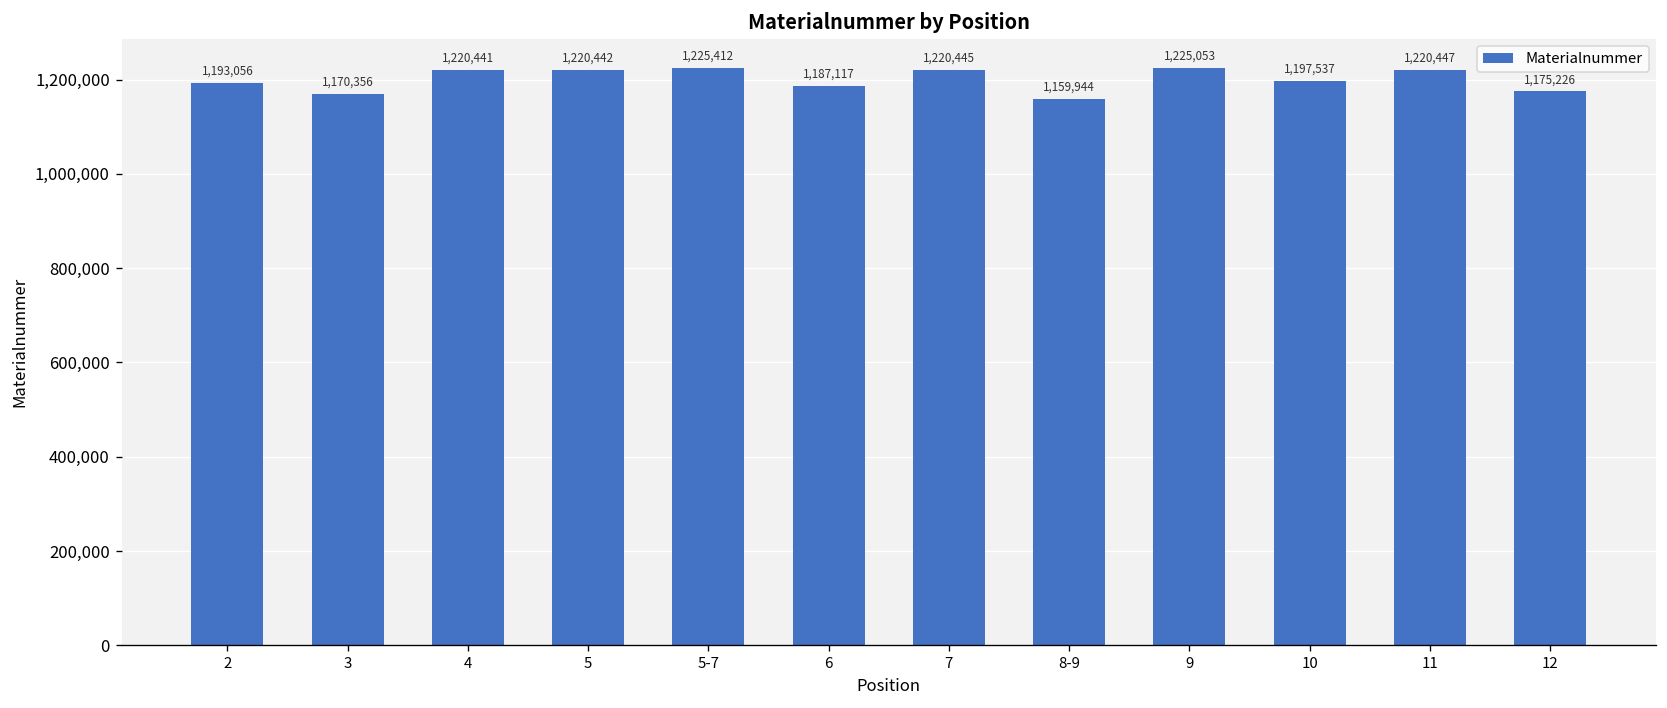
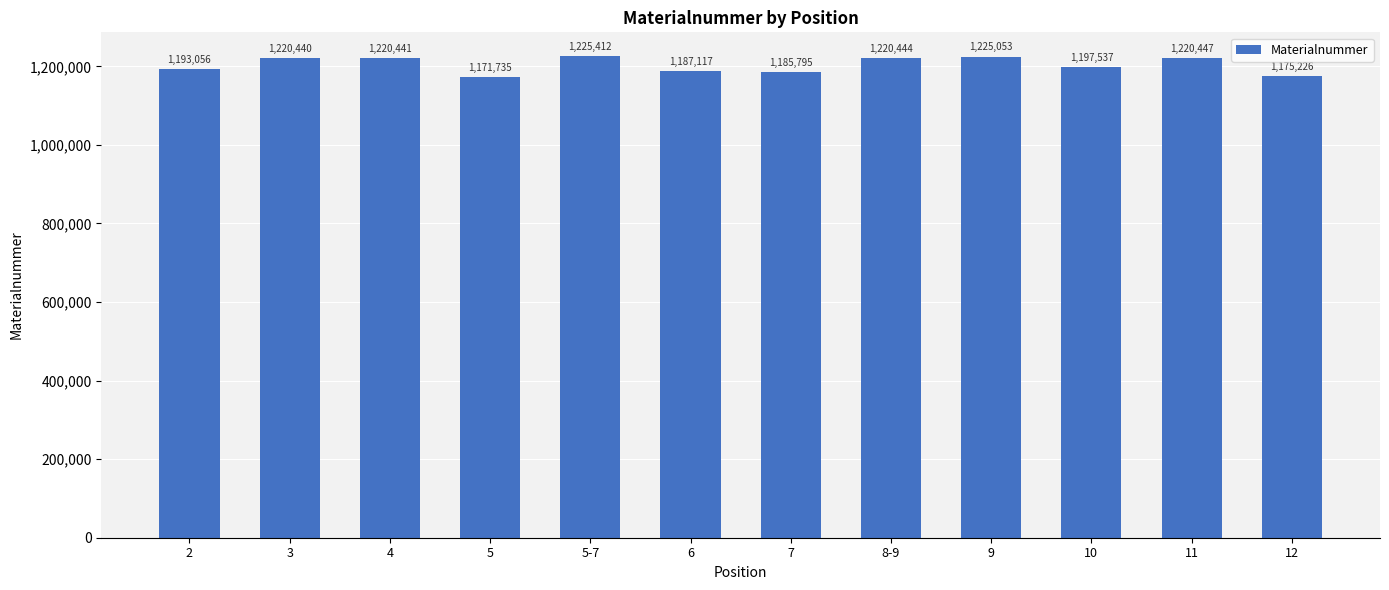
3: 1,170,356 -> 1,220,440
5: 1,220,442 -> 1,171,735
7: 1,220,445 -> 1,185,795
8-9: 1,159,944 -> 1,220,444
